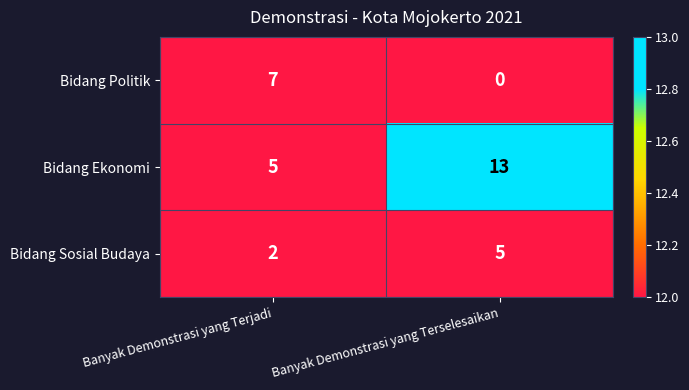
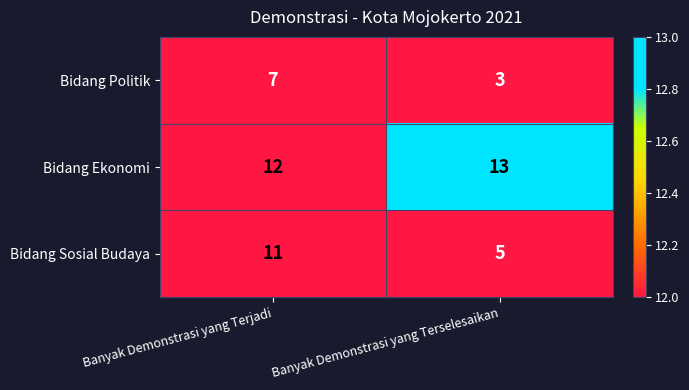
Bidang Politik, Banyak Demonstrasi yang Terselesaikan: 0 -> 3
Bidang Ekonomi, Banyak Demonstrasi yang Terjadi: 5 -> 12
Bidang Sosial Budaya, Banyak Demonstrasi yang Terjadi: 2 -> 11
